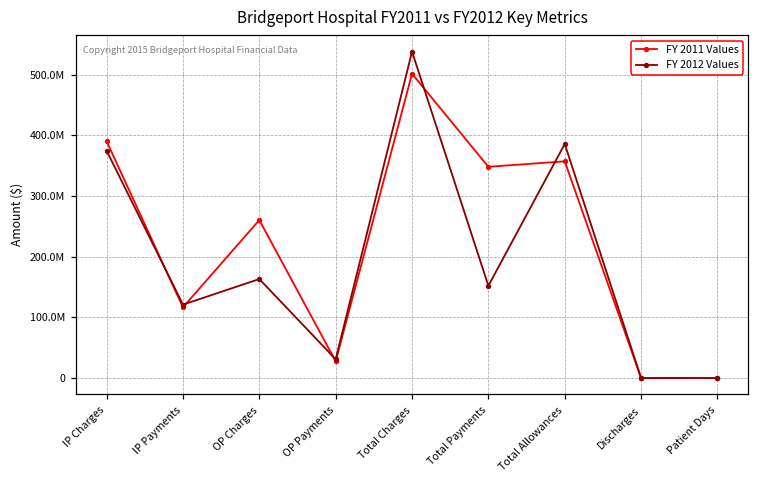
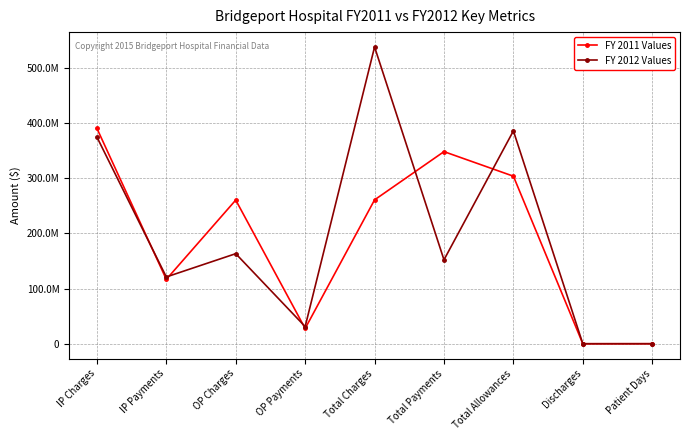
FY 2011 Values, Total Charges: 500000000 -> 260000000
FY 2011 Values, Total Allowances: 360000000 -> 300000000
